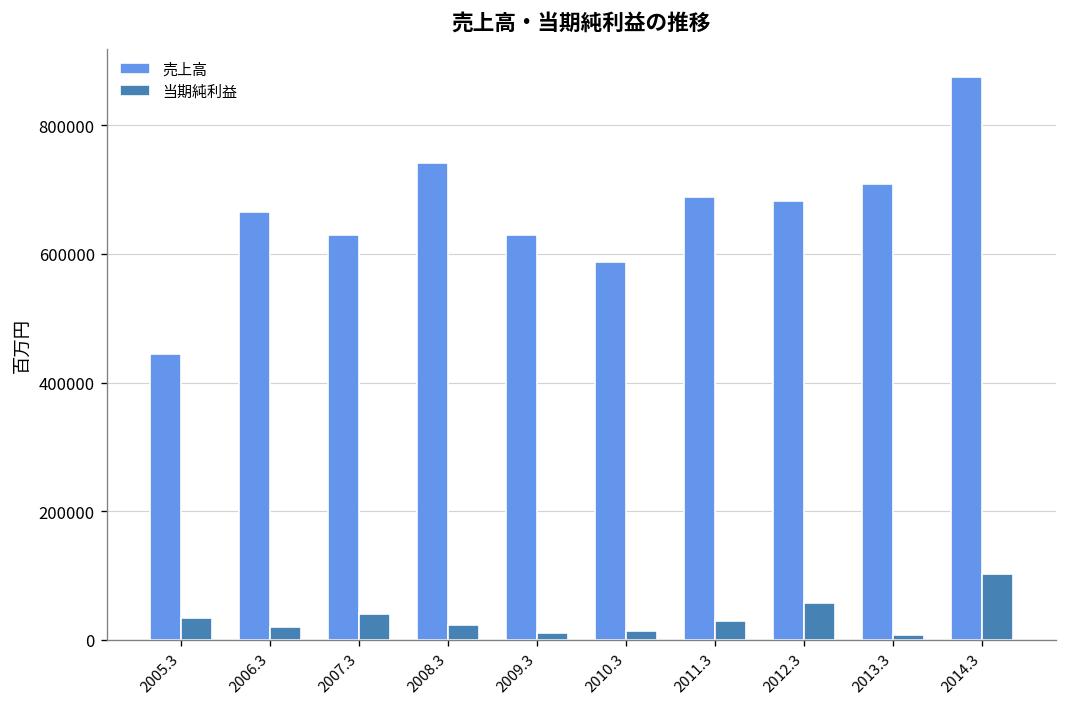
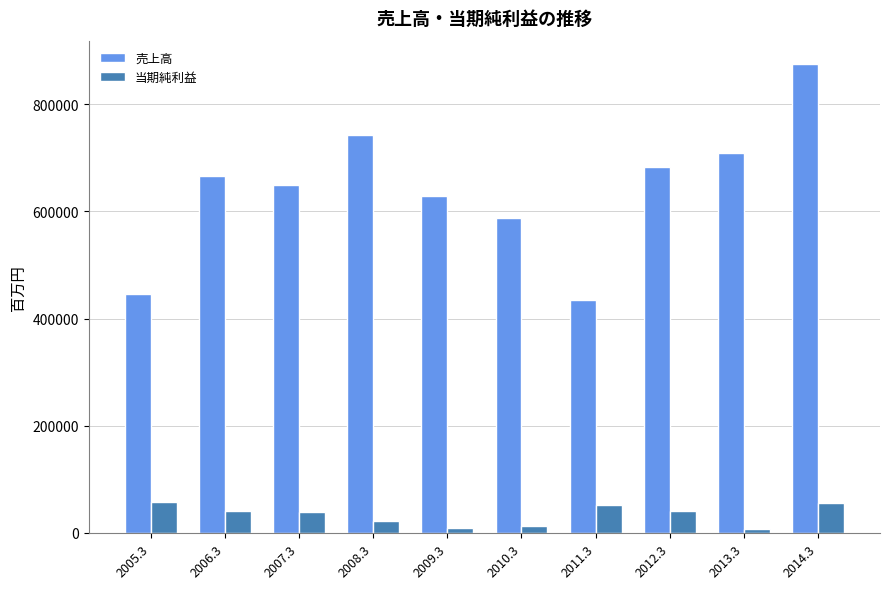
当期純利益, 2005.3: 30000 -> 60000
当期純利益, 2006.3: 20000 -> 40000
売上高, 2007.3: 630000 -> 650000
売上高, 2011.3: 690000 -> 430000
当期純利益, 2011.3: 30000 -> 50000
当期純利益, 2012.3: 60000 -> 40000
当期純利益, 2014.3: 100000 -> 60000
